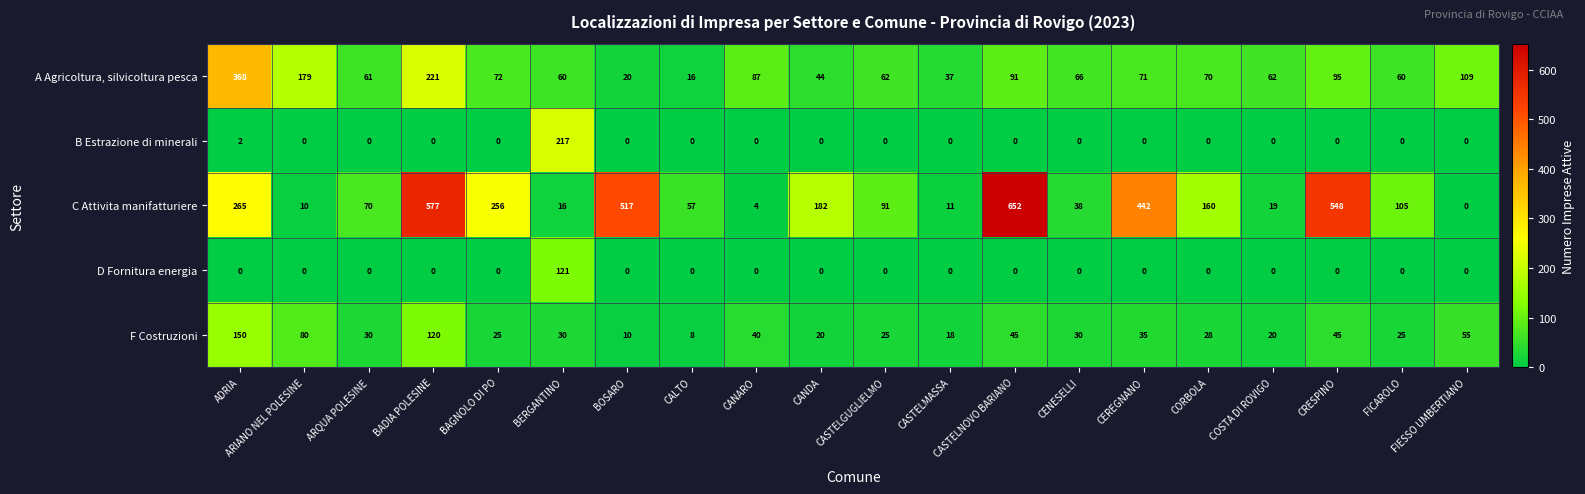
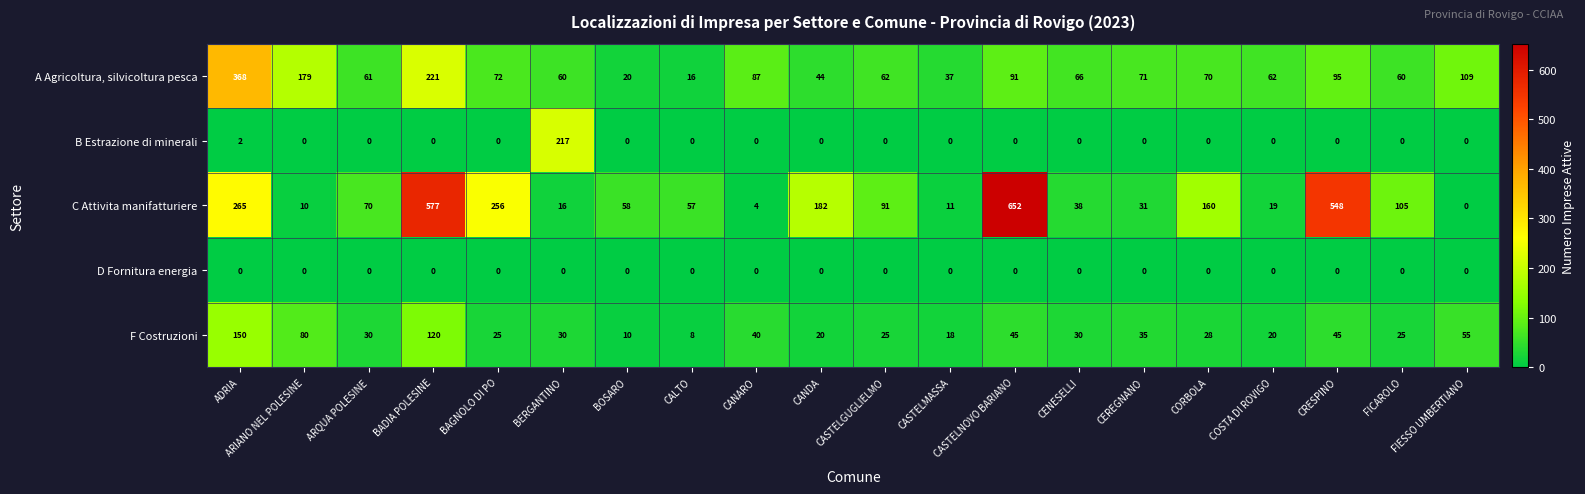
C Attivita manifatturiere, BOSARO: 517 -> 58
C Attivita manifatturiere, CEREGNANO: 442 -> 31
D Fornitura energia, BERGANTINO: 121 -> 0
